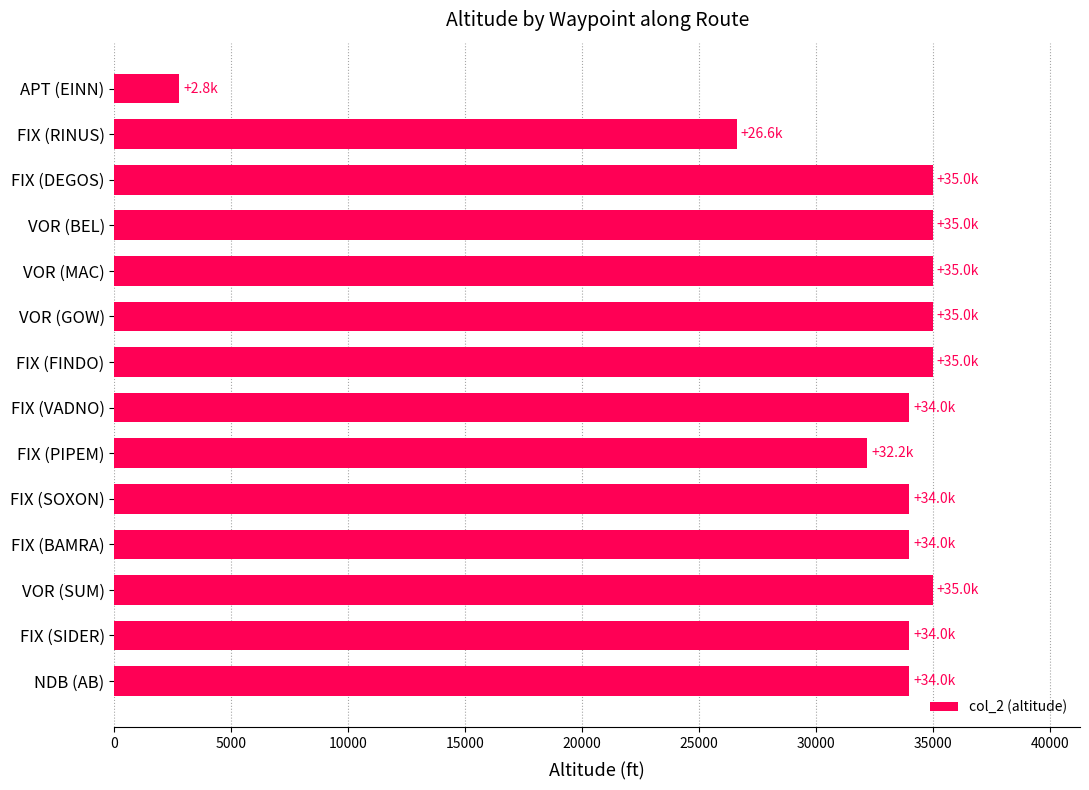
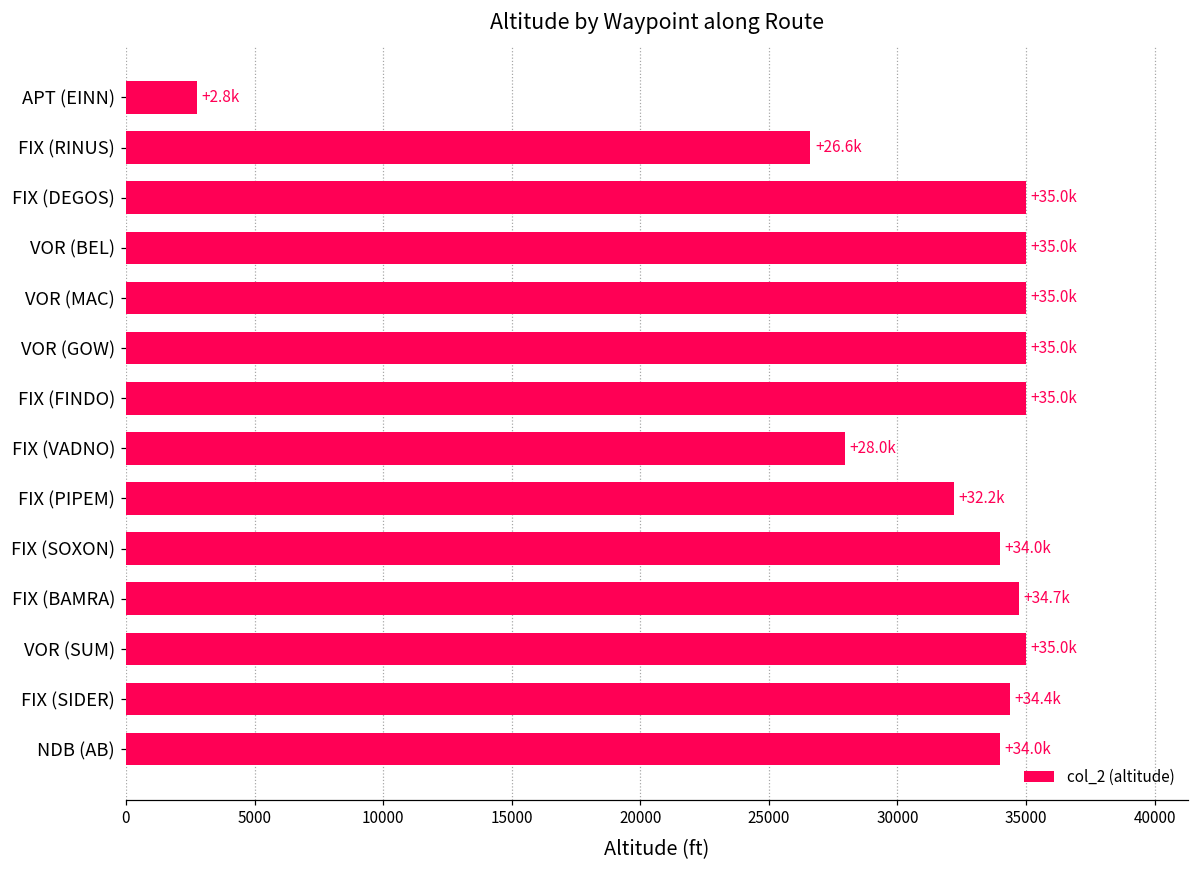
FIX (VADNO): +34.0k -> +28.0k
FIX (BAMRA): +34.0k -> +34.7k
FIX (SIDER): +34.0k -> +34.4k
